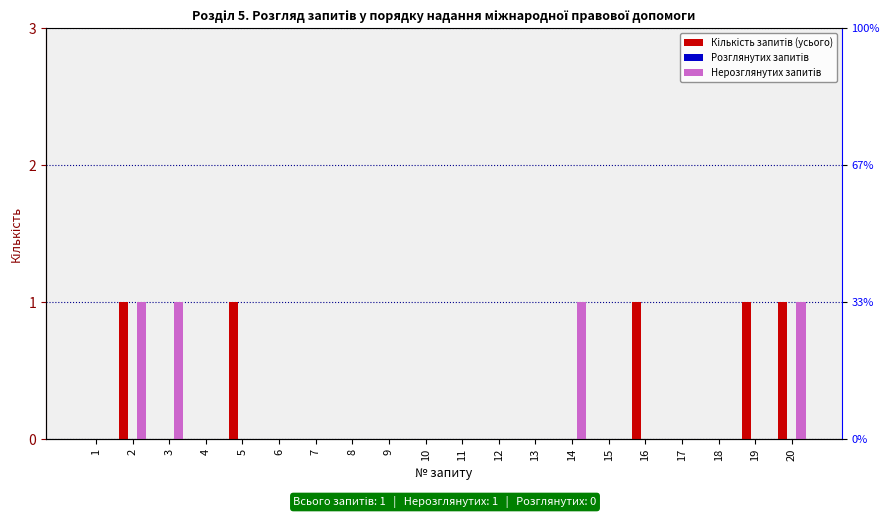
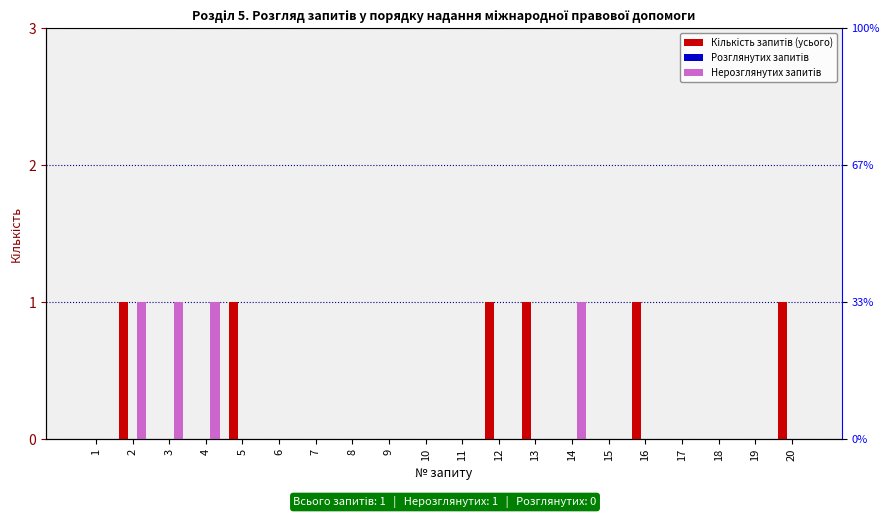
Нерозглянутих запитів, 4: 0 -> 1
Кількість запитів (усього), 12: 0 -> 1
Кількість запитів (усього), 13: 0 -> 1
Кількість запитів (усього), 19: 1 -> 0
Нерозглянутих запитів, 20: 1 -> 0
